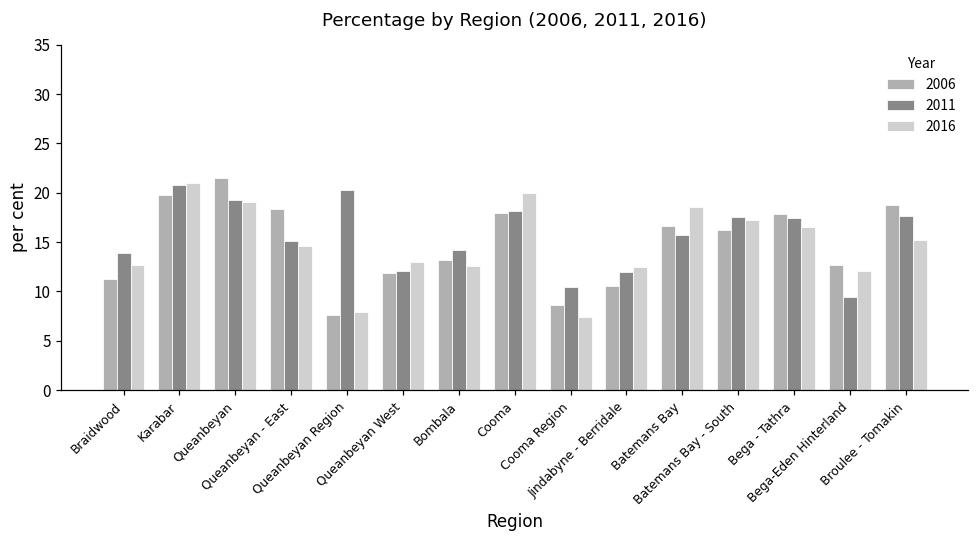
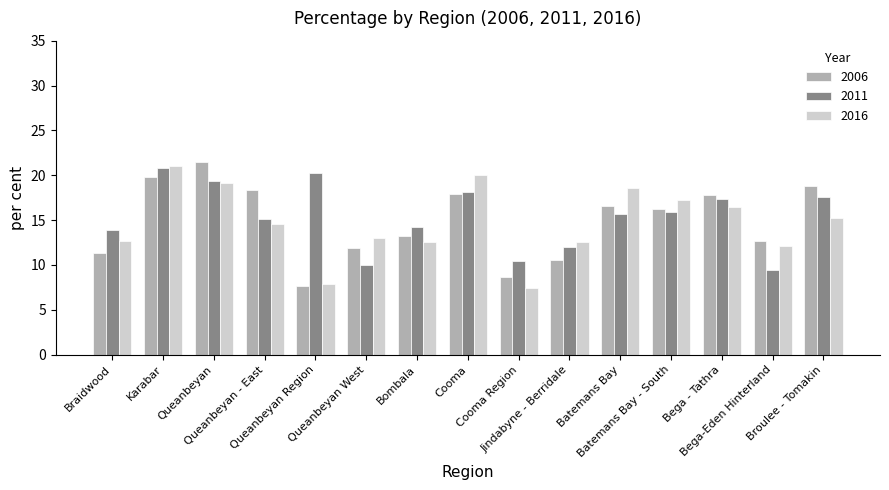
2011, Queanbeyan West: 12 -> 10
2011, Batemans Bay - South: 18 -> 16
